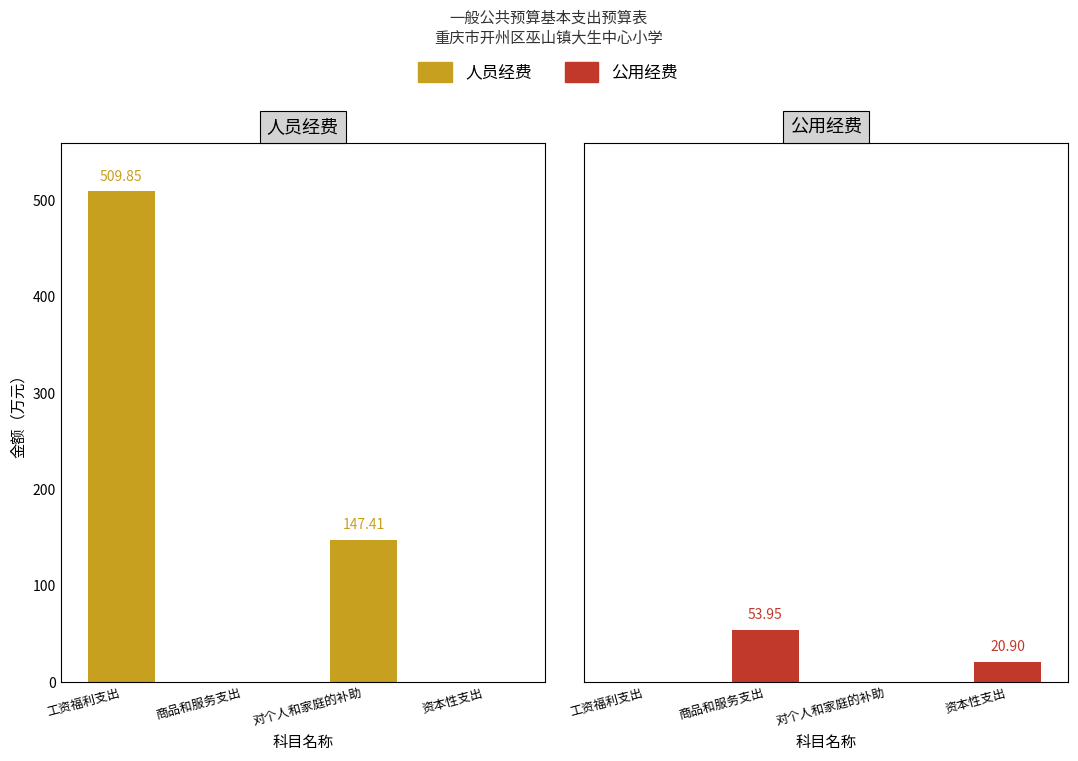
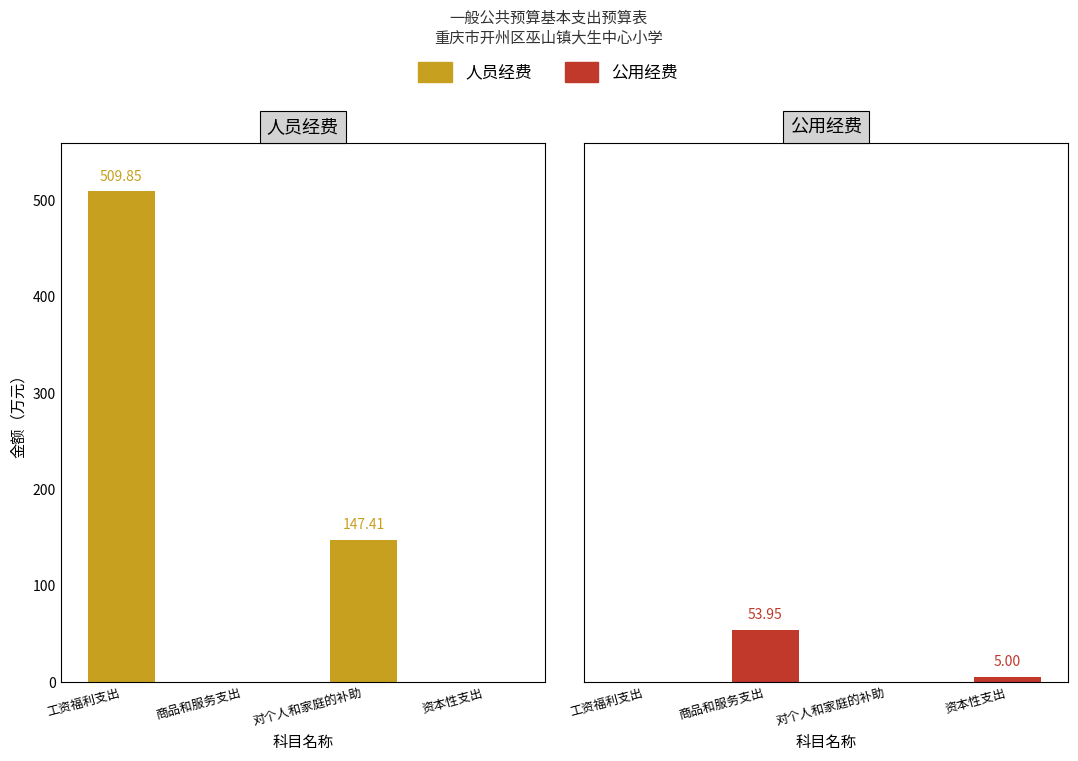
公用经费, 资本性支出: 20.90 -> 5.00
